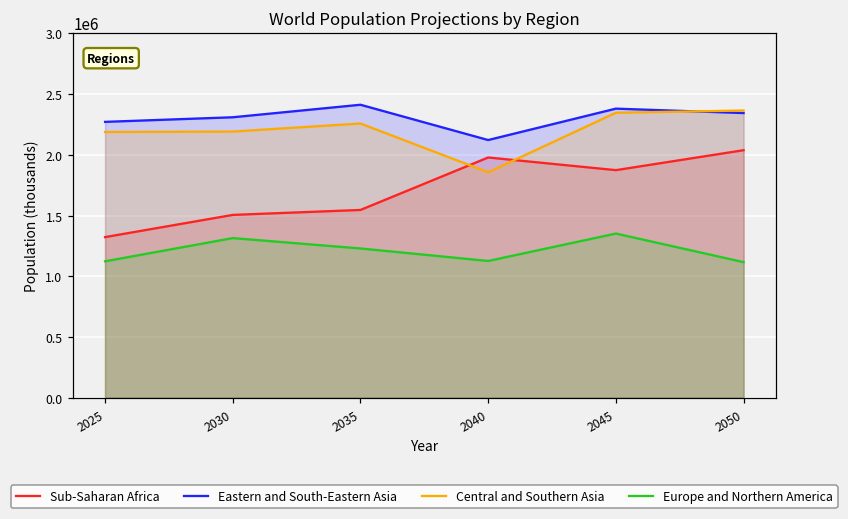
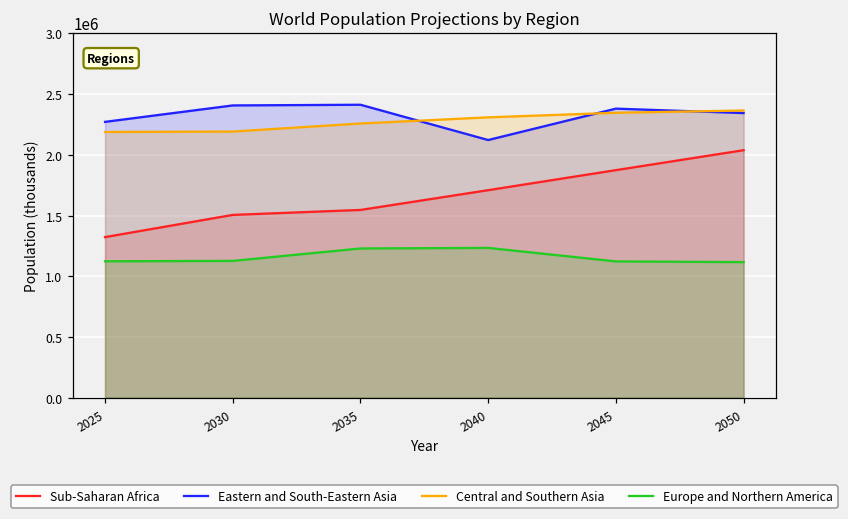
Eastern and South-Eastern Asia, 2030: 2310000 -> 2410000
Europe and Northern America, 2030: 1310000 -> 1130000
Sub-Saharan Africa, 2040: 1980000 -> 1710000
Central and Southern Asia, 2040: 1860000 -> 2310000
Europe and Northern America, 2040: 1130000 -> 1230000
Europe and Northern America, 2045: 1350000 -> 1120000
